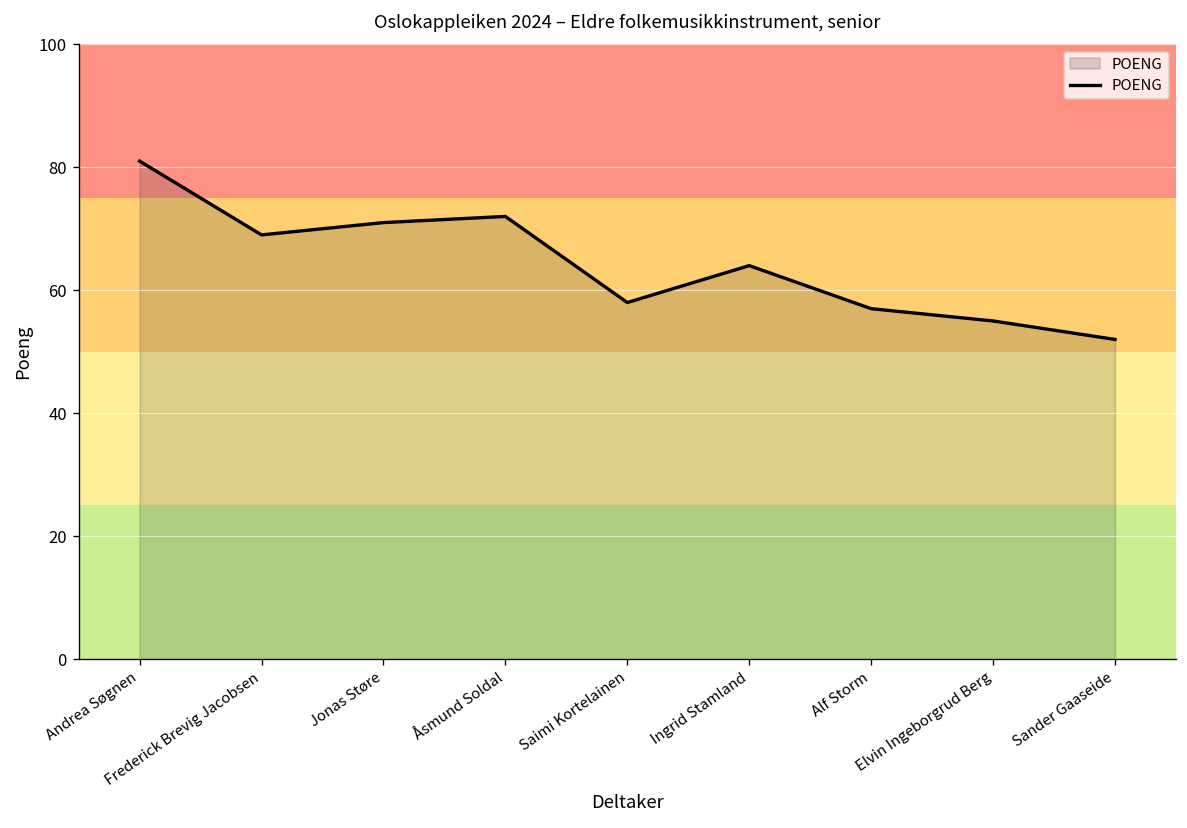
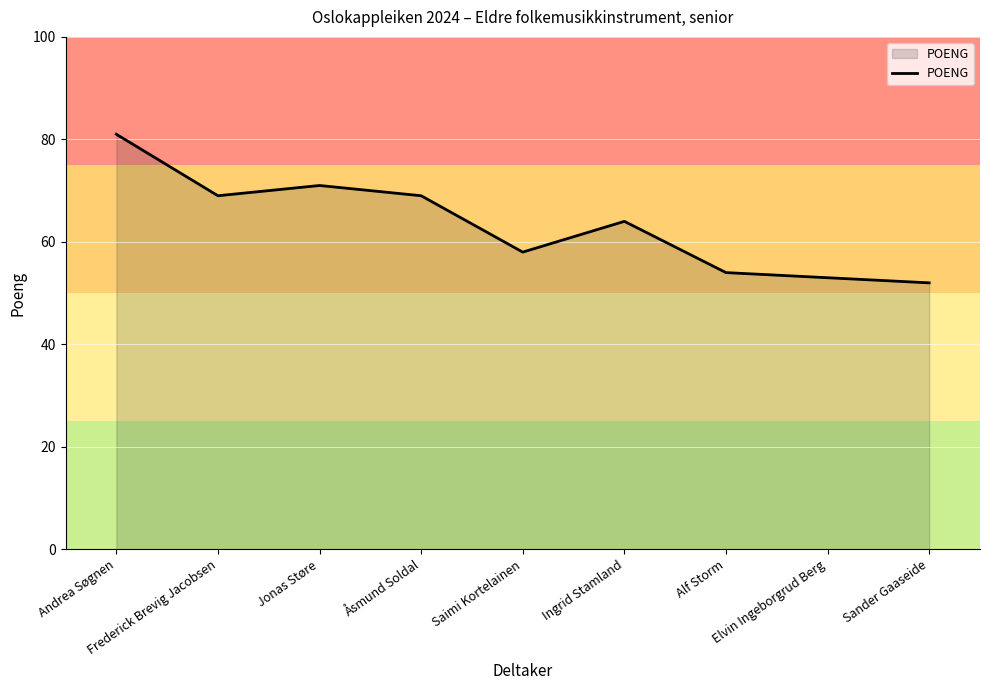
Åsmund Soldal: 72 -> 69
Alf Storm: 57 -> 54
Elvin Ingeborgrud Berg: 55 -> 53
